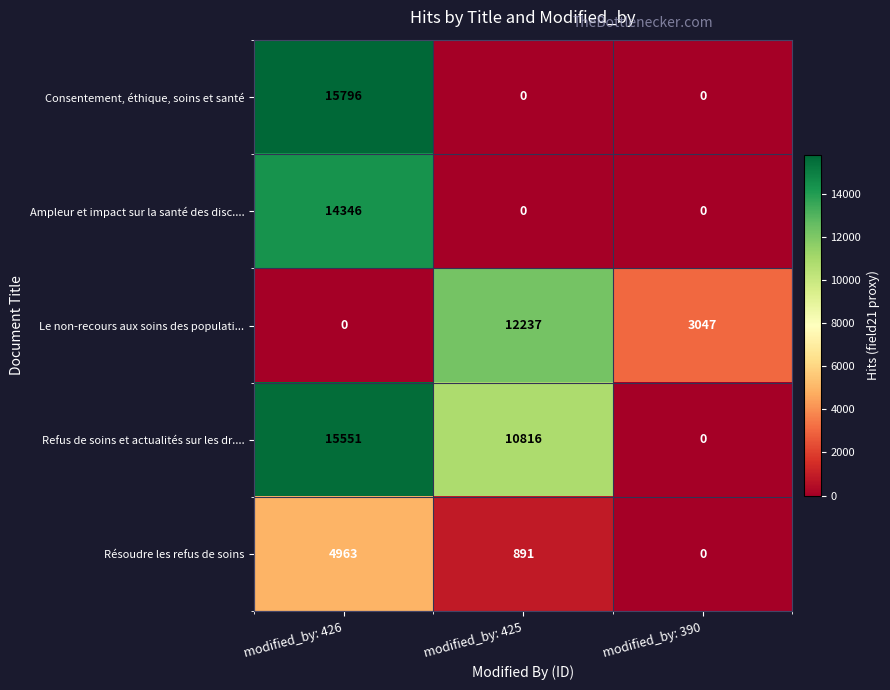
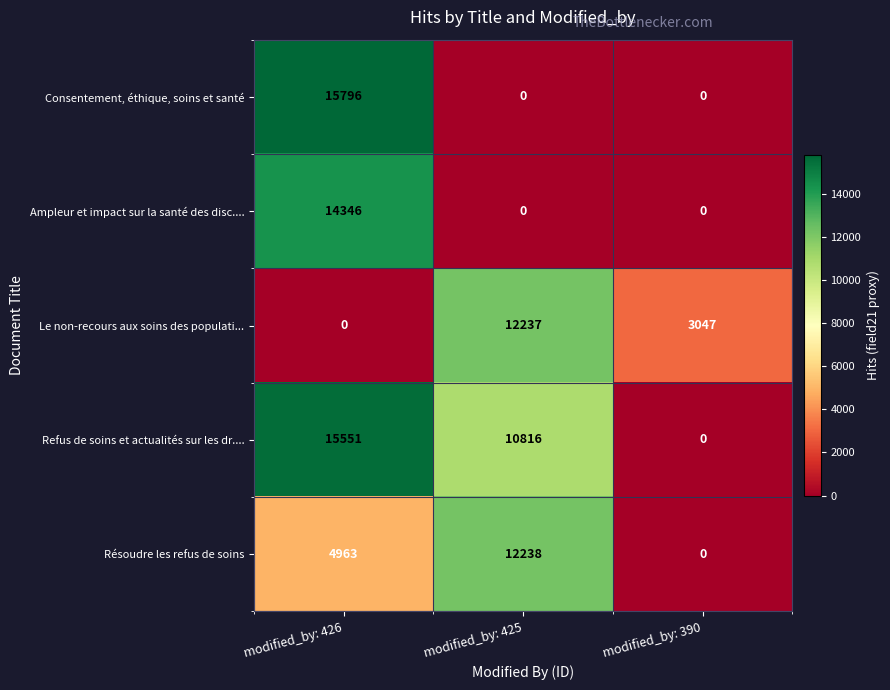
Résoudre les refus de soins, modified_by: 425: 891 -> 12238
